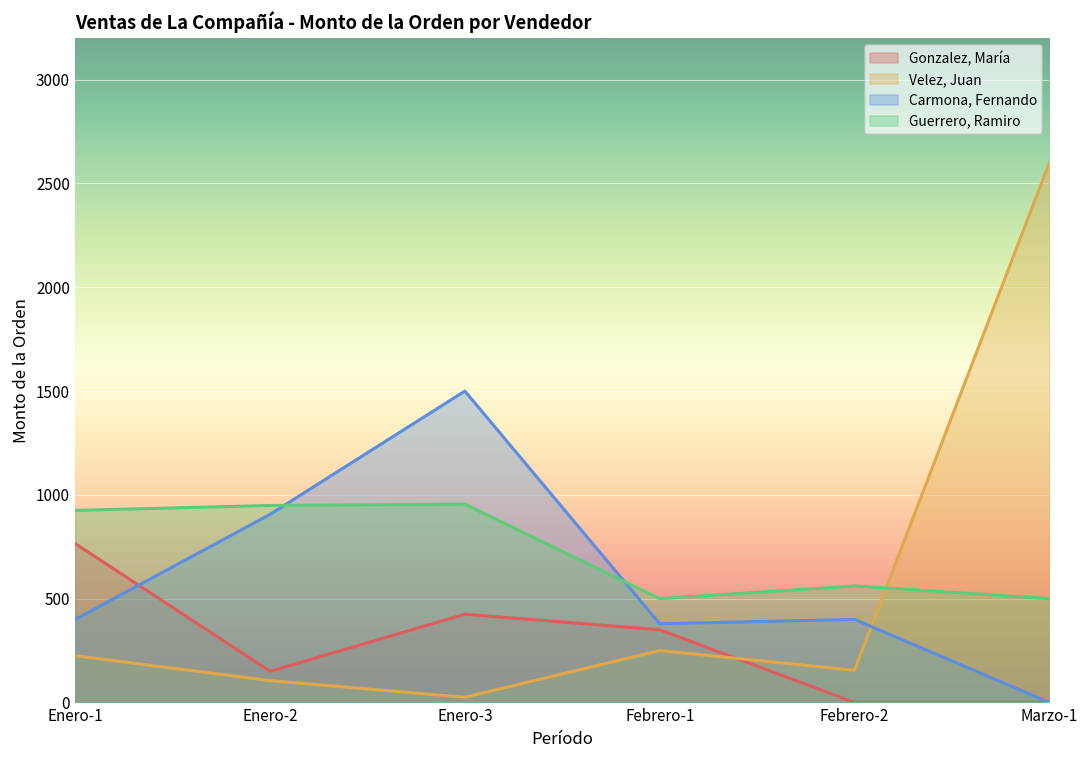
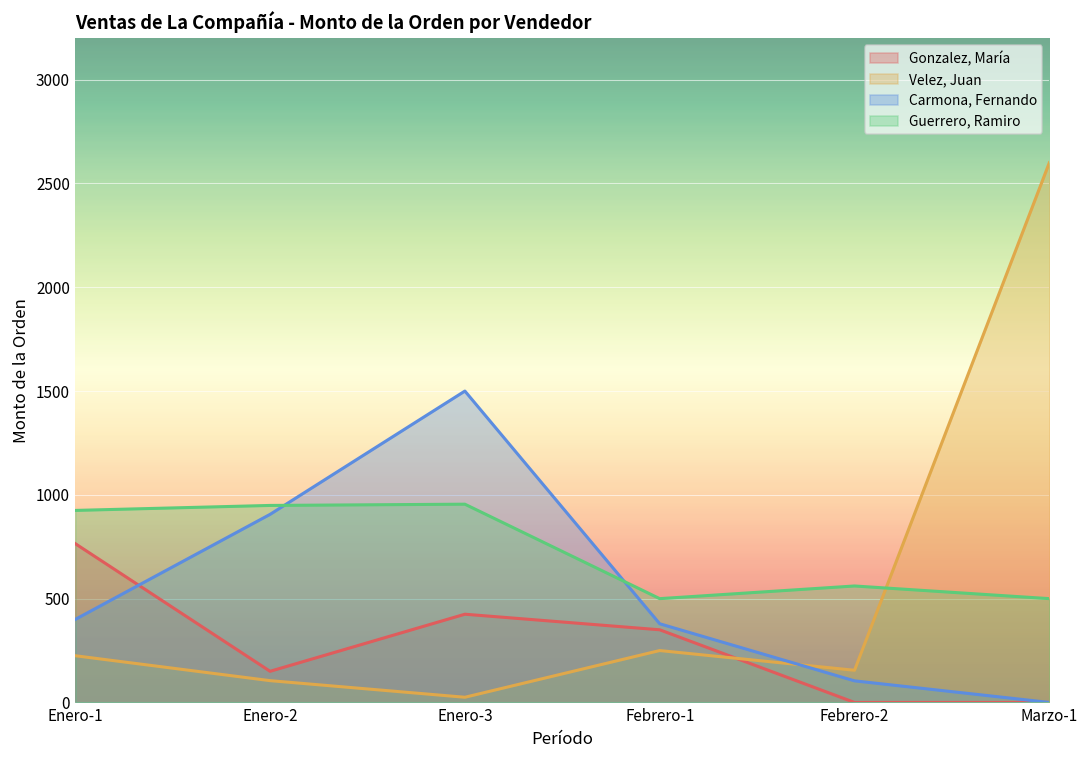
Carmona, Fernando, Febrero-2: 400 -> 100
